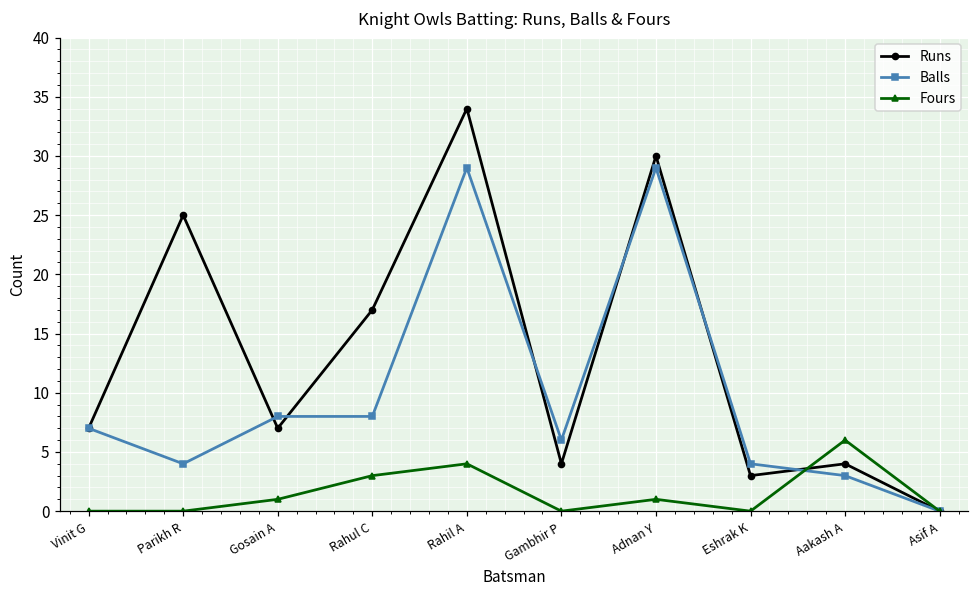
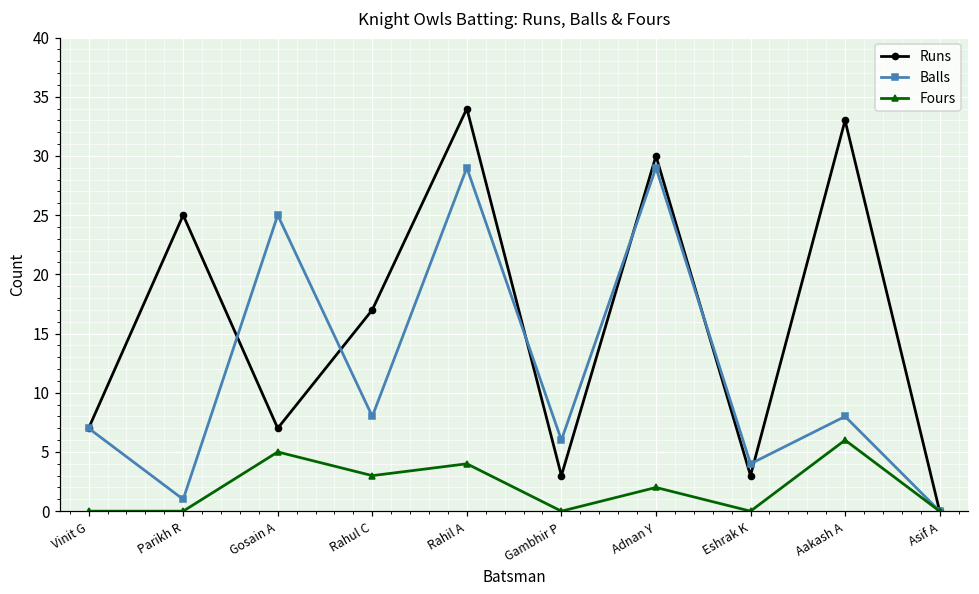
Balls, Parikh R: 4 -> 1
Balls, Gosain A: 8 -> 25
Fours, Gosain A: 1 -> 5
Runs, Gambhir P: 4 -> 3
Fours, Adnan Y: 1 -> 2
Runs, Aakash A: 4 -> 33
Balls, Aakash A: 3 -> 8
